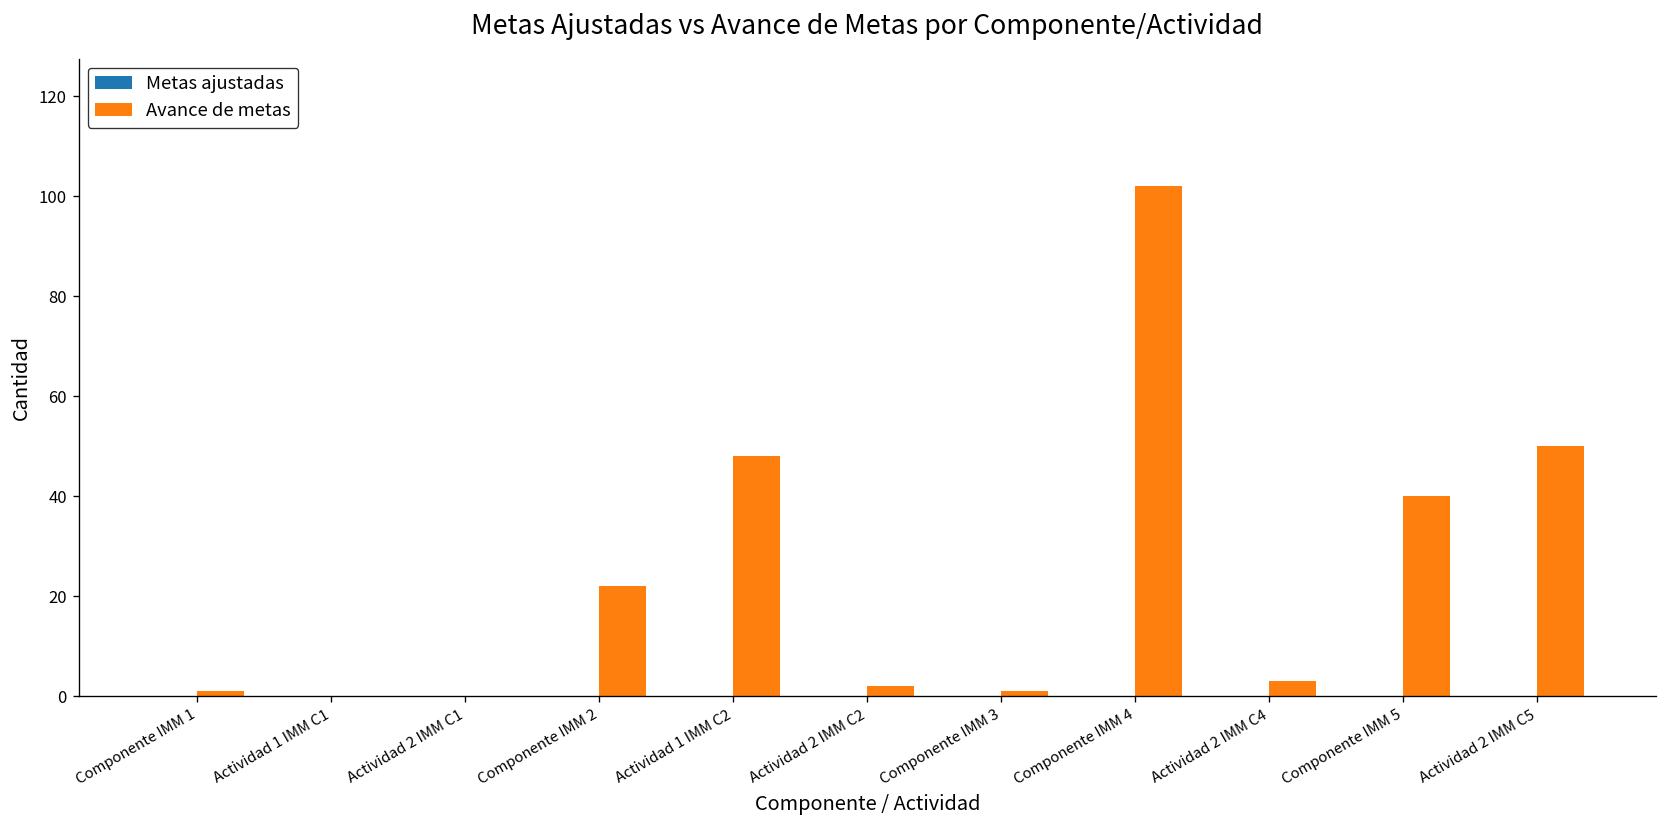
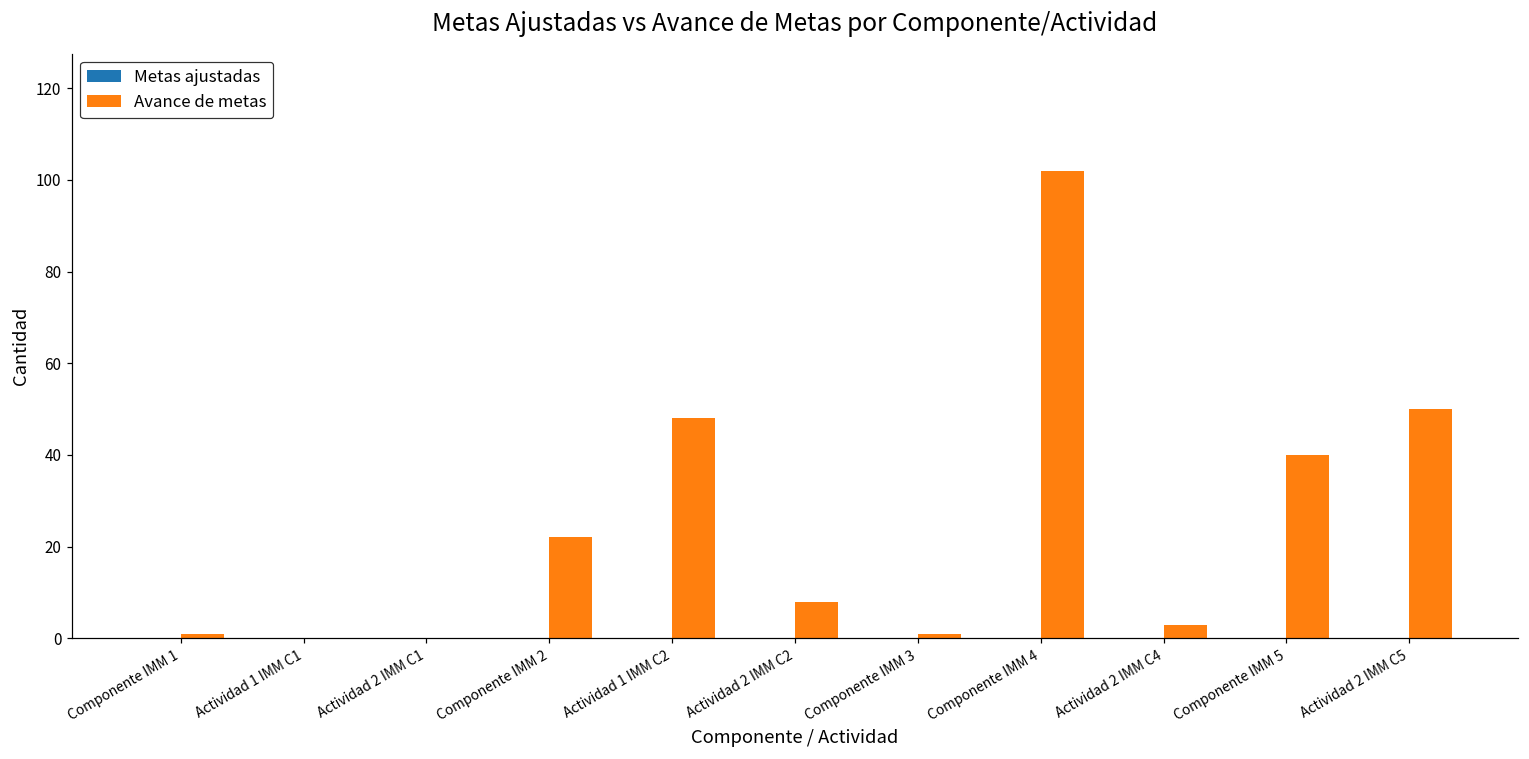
Avance de metas, Actividad 2 IMM C2: 2 -> 8
